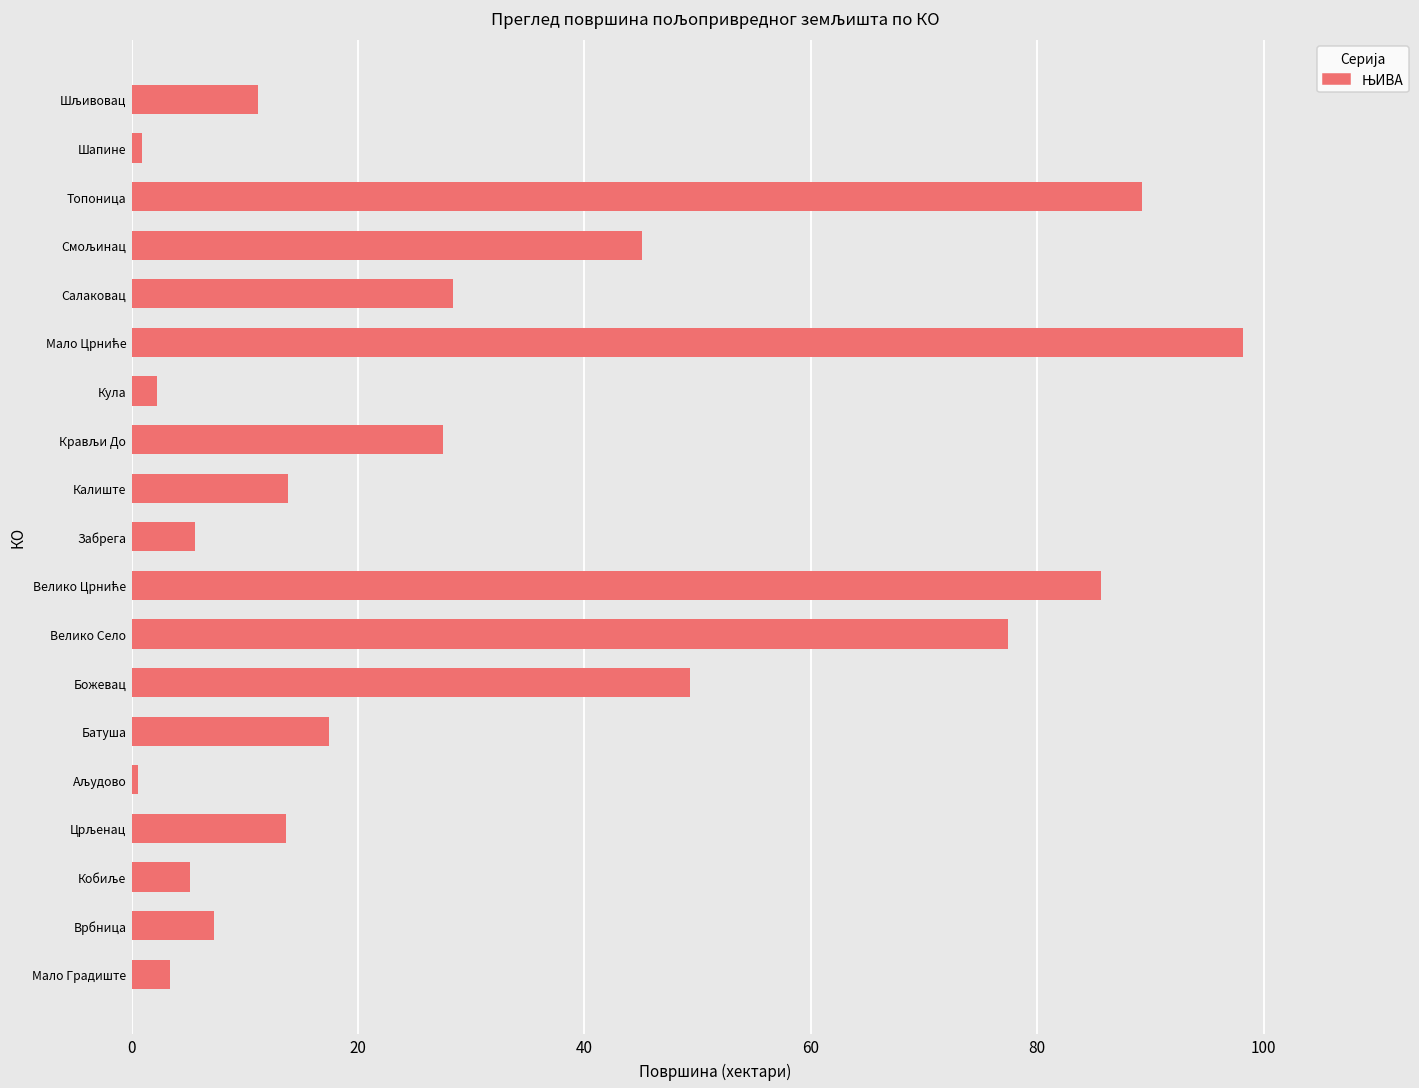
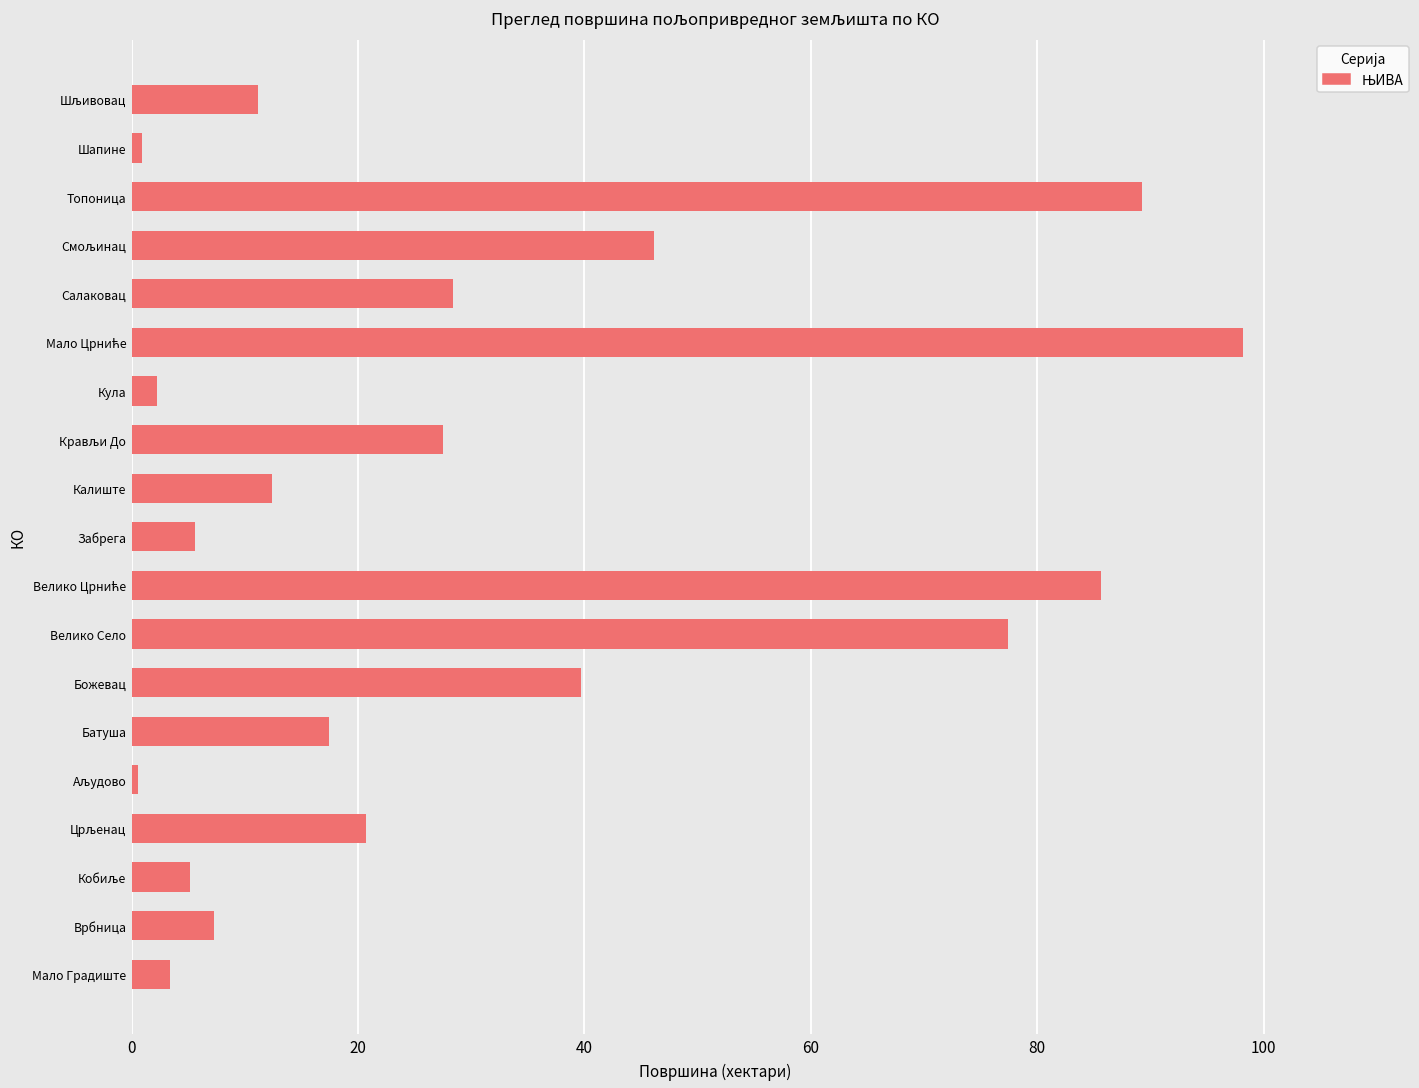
Смољинац: 45.1 -> 46.1
Калиште: 13.8 -> 12.4
Божевац: 49.3 -> 39.7
Црљенац: 13.6 -> 20.7
